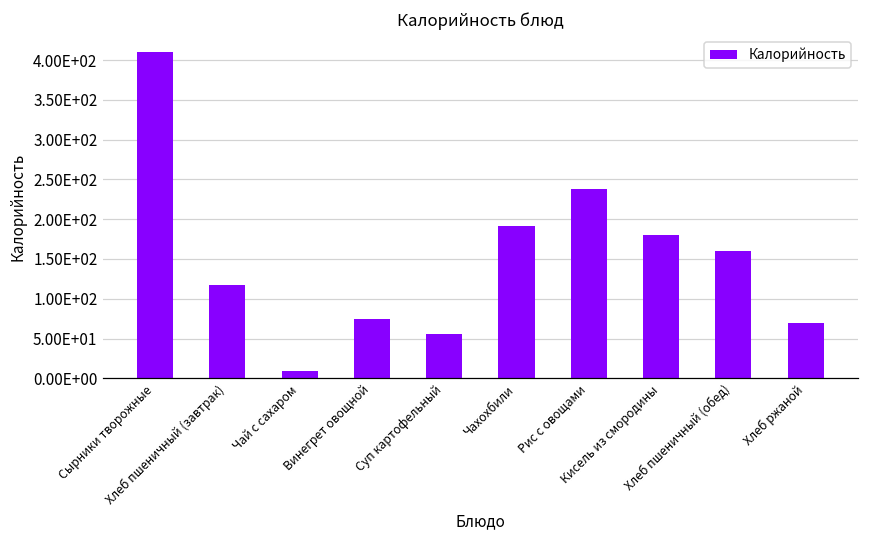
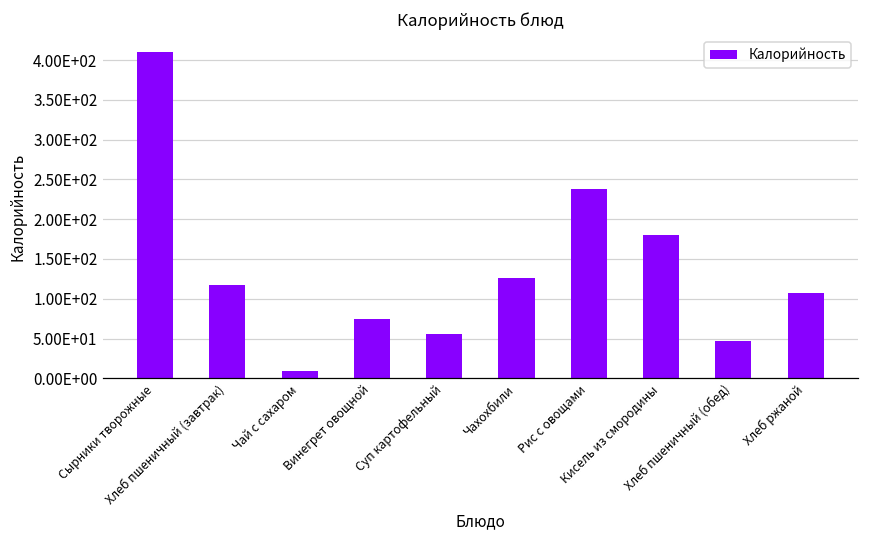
Чахохбили: 190 -> 130
Хлеб пшеничный (обед): 160 -> 50
Хлеб ржаной: 70 -> 110
